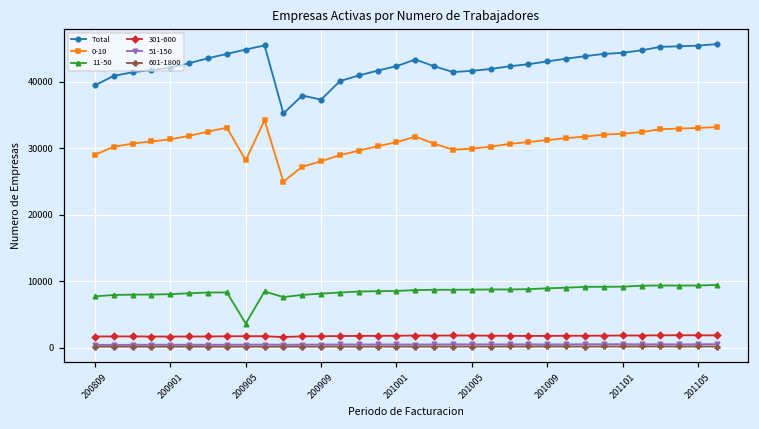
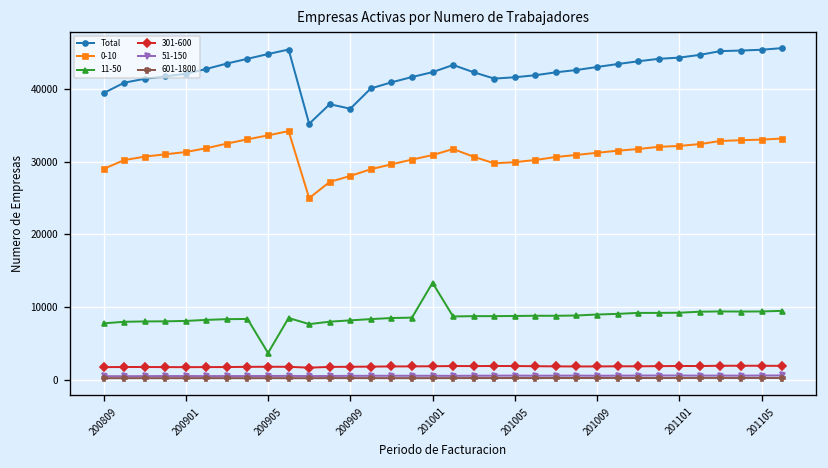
0-10, 200905: 28000 -> 34000
11-50, 201001: 9000 -> 13000
